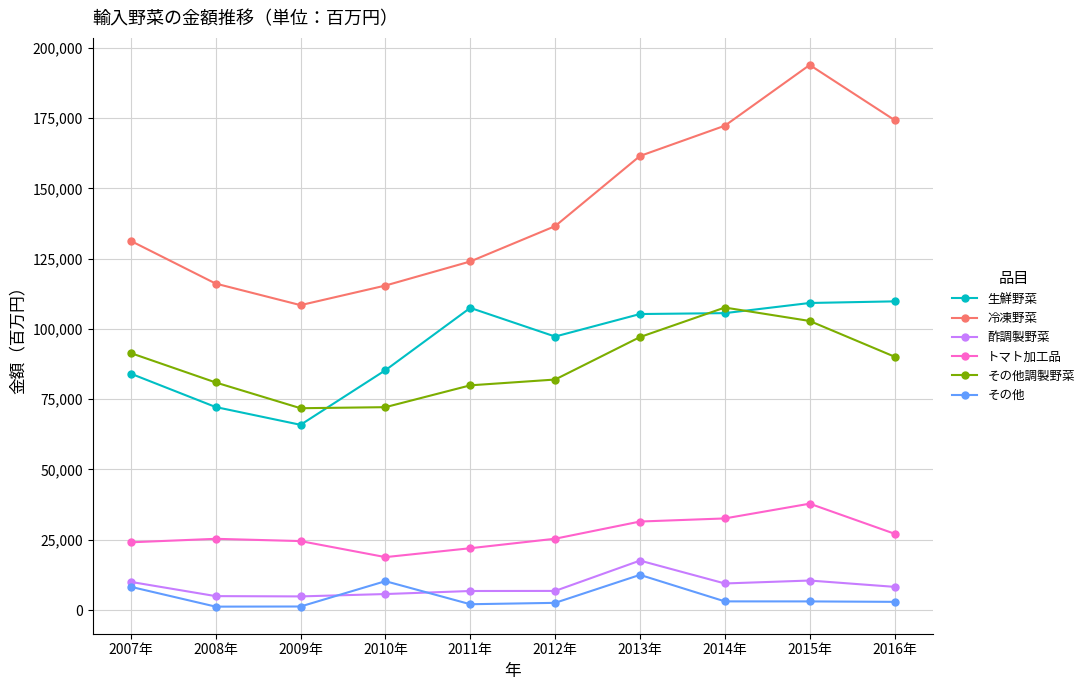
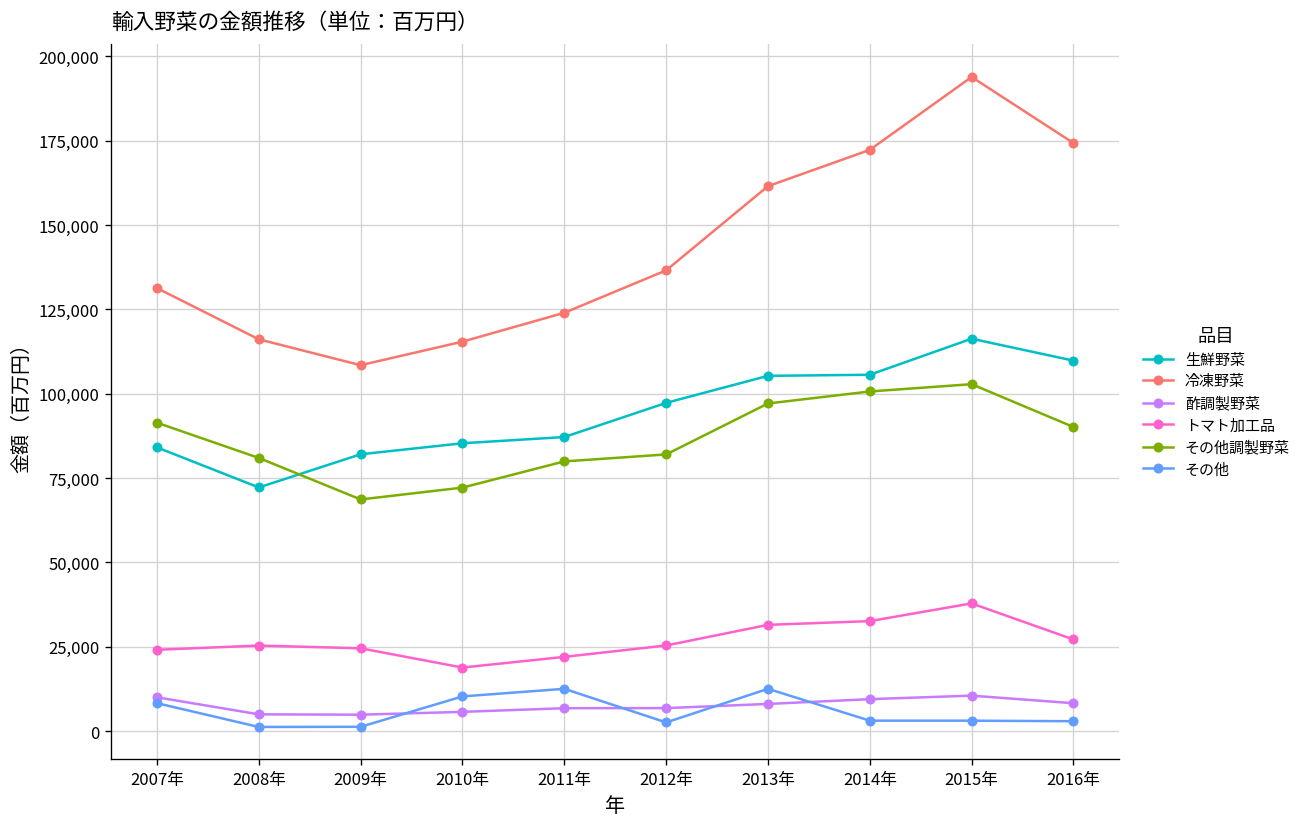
生鮮野菜, 2009年: 66,000 -> 82,000
その他調製野菜, 2009年: 72,000 -> 69,000
生鮮野菜, 2011年: 108,000 -> 87,000
その他, 2011年: 2,000 -> 13,000
酢調製野菜, 2013年: 18,000 -> 8,000
その他調製野菜, 2014年: 108,000 -> 101,000
生鮮野菜, 2015年: 109,000 -> 116,000
